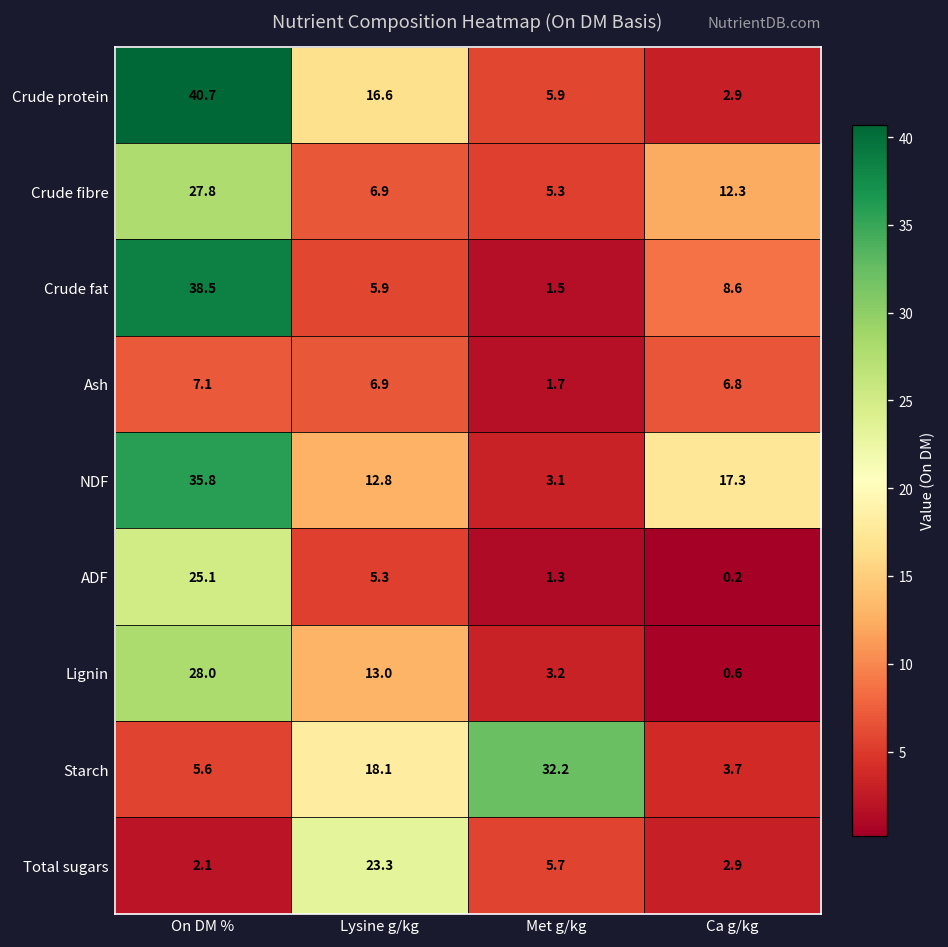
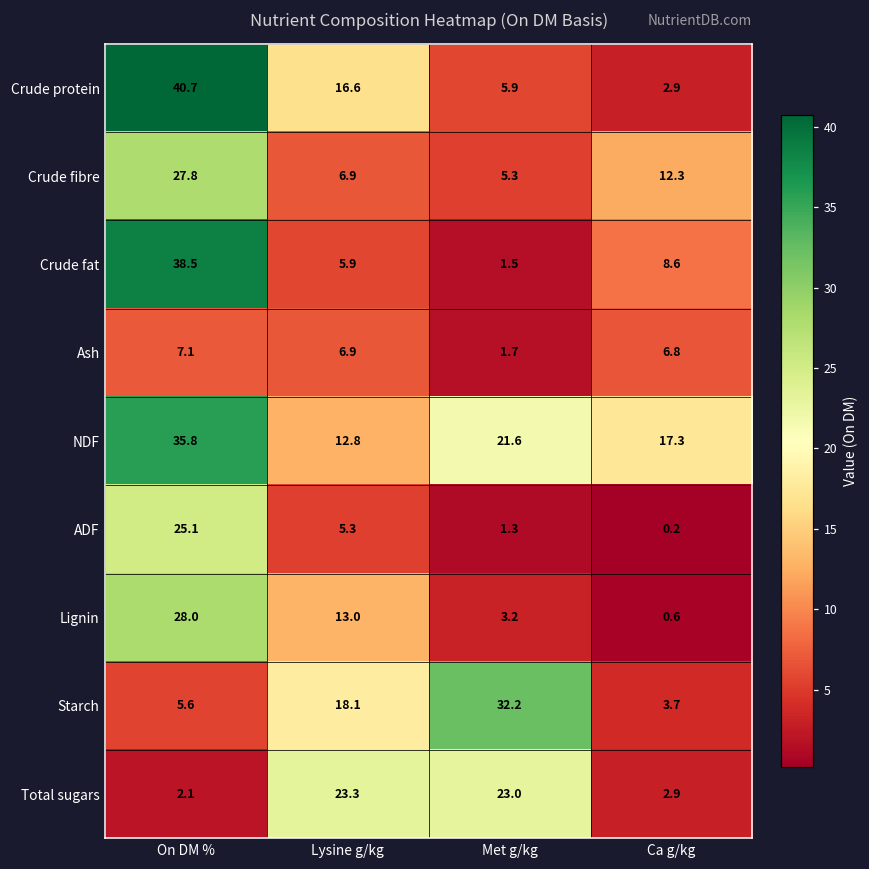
NDF, Met g/kg: 3.1 -> 21.6
Total sugars, Met g/kg: 5.7 -> 23.0
